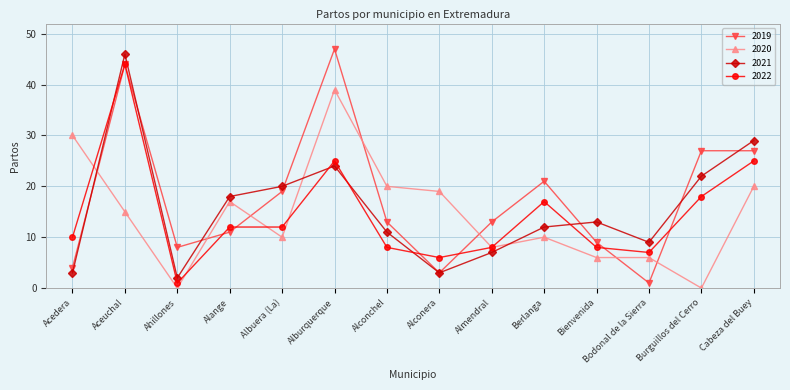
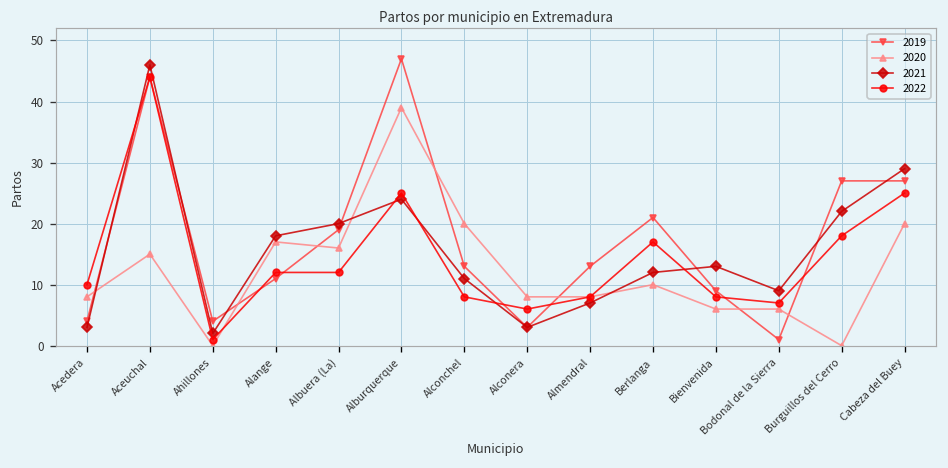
2020, Acedera: 30 -> 8
2019, Ahillones: 8 -> 4
2020, Albuera (La): 10 -> 16
2020, Alconera: 19 -> 8
